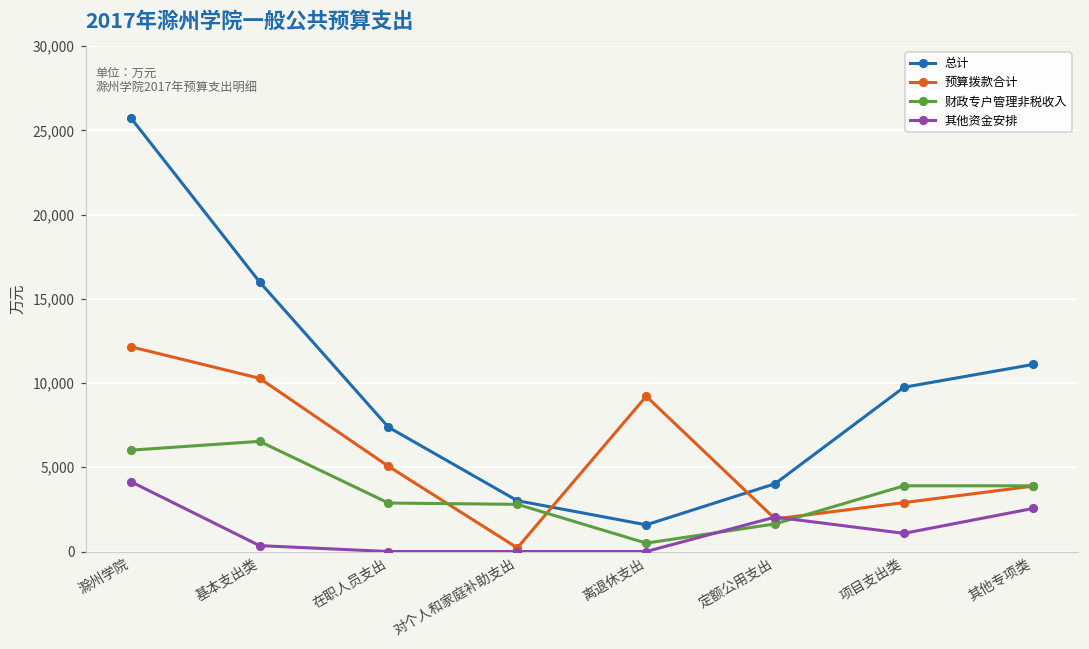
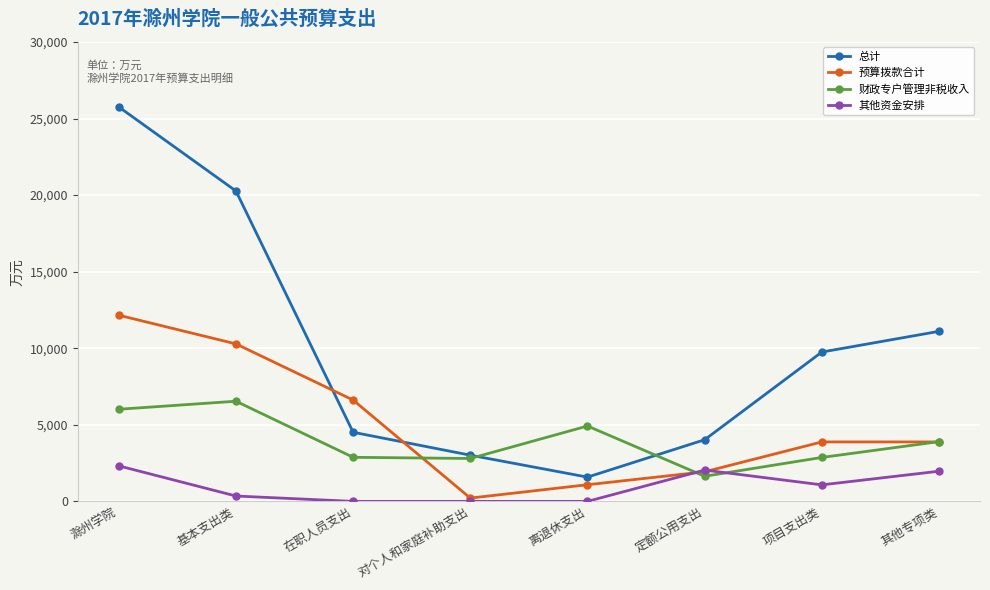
其他资金安排, 滁州学院: 4,200 -> 2,300
总计, 基本支出类: 16,000 -> 20,300
总计, 在职人员支出: 7,400 -> 4,500
预算拨款合计, 在职人员支出: 5,100 -> 6,600
预算拨款合计, 离退休支出: 9,200 -> 1,100
财政专户管理非税收入, 离退休支出: 500 -> 4,900
预算拨款合计, 项目支出类: 2,900 -> 3,900
财政专户管理非税收入, 项目支出类: 3,900 -> 2,900
其他资金安排, 其他专项类: 2,600 -> 2,000
